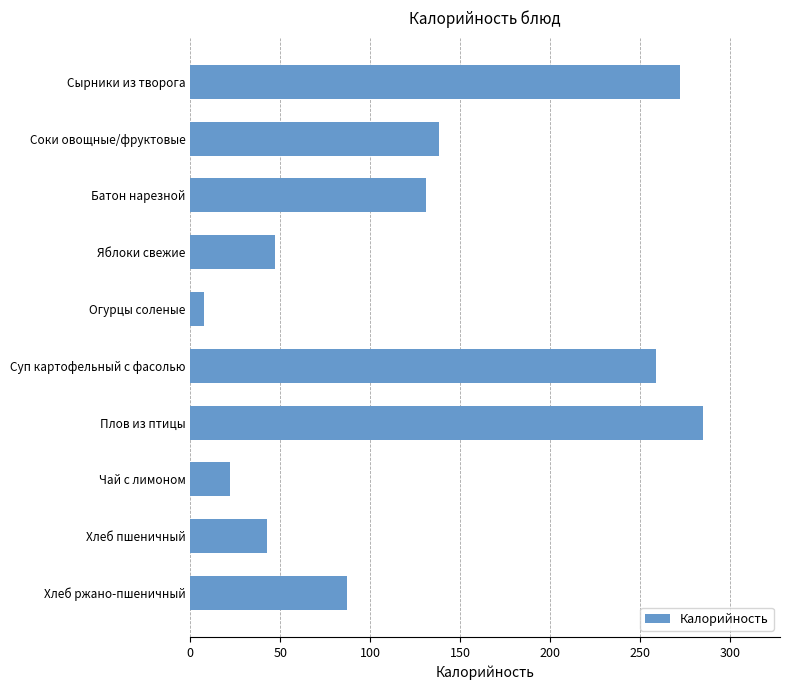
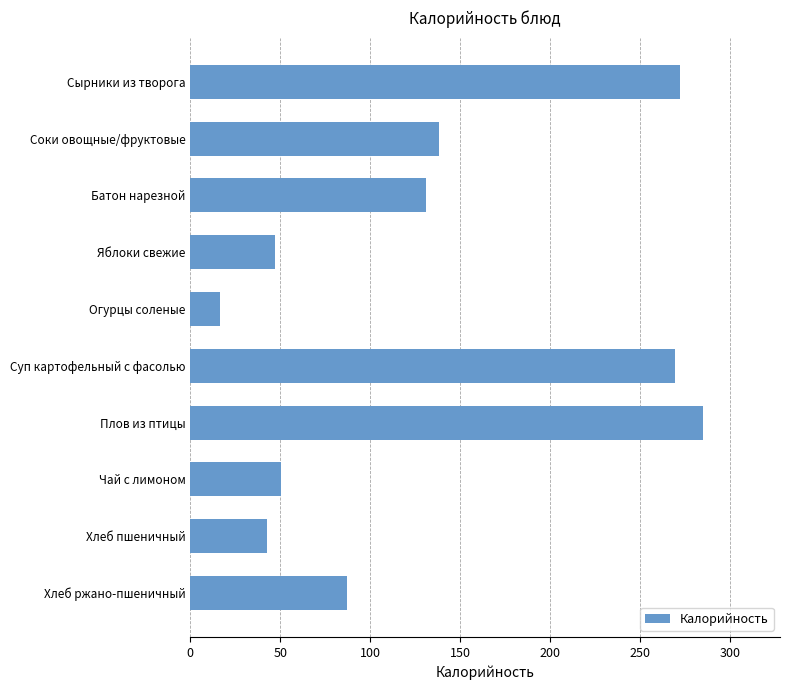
Огурцы соленые: 8 -> 16
Суп картофельный с фасолью: 259 -> 270
Чай с лимоном: 22 -> 50
